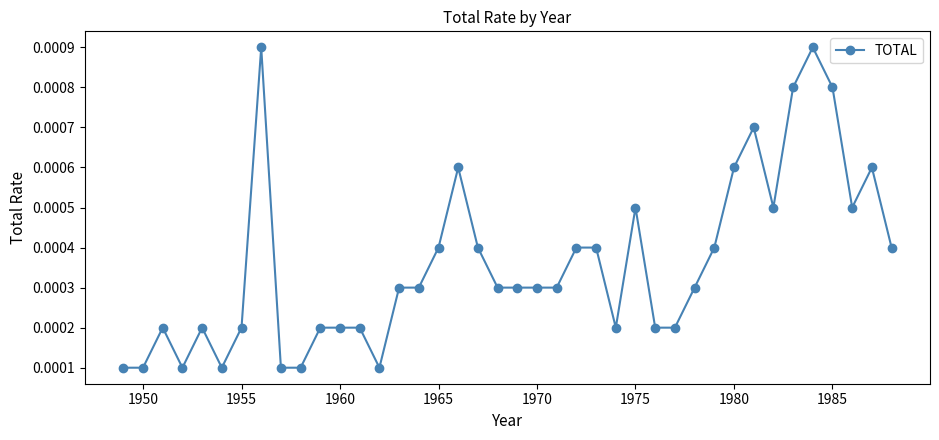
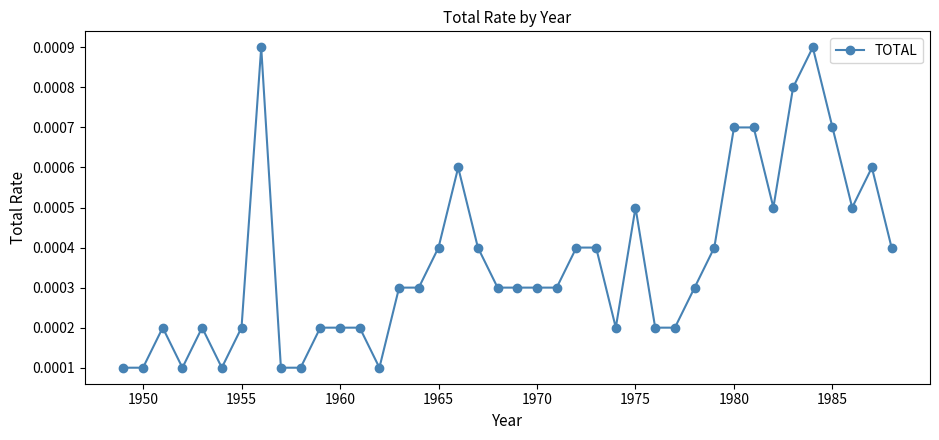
1980: 0.0006 -> 0.0007
1985: 0.0008 -> 0.0007
